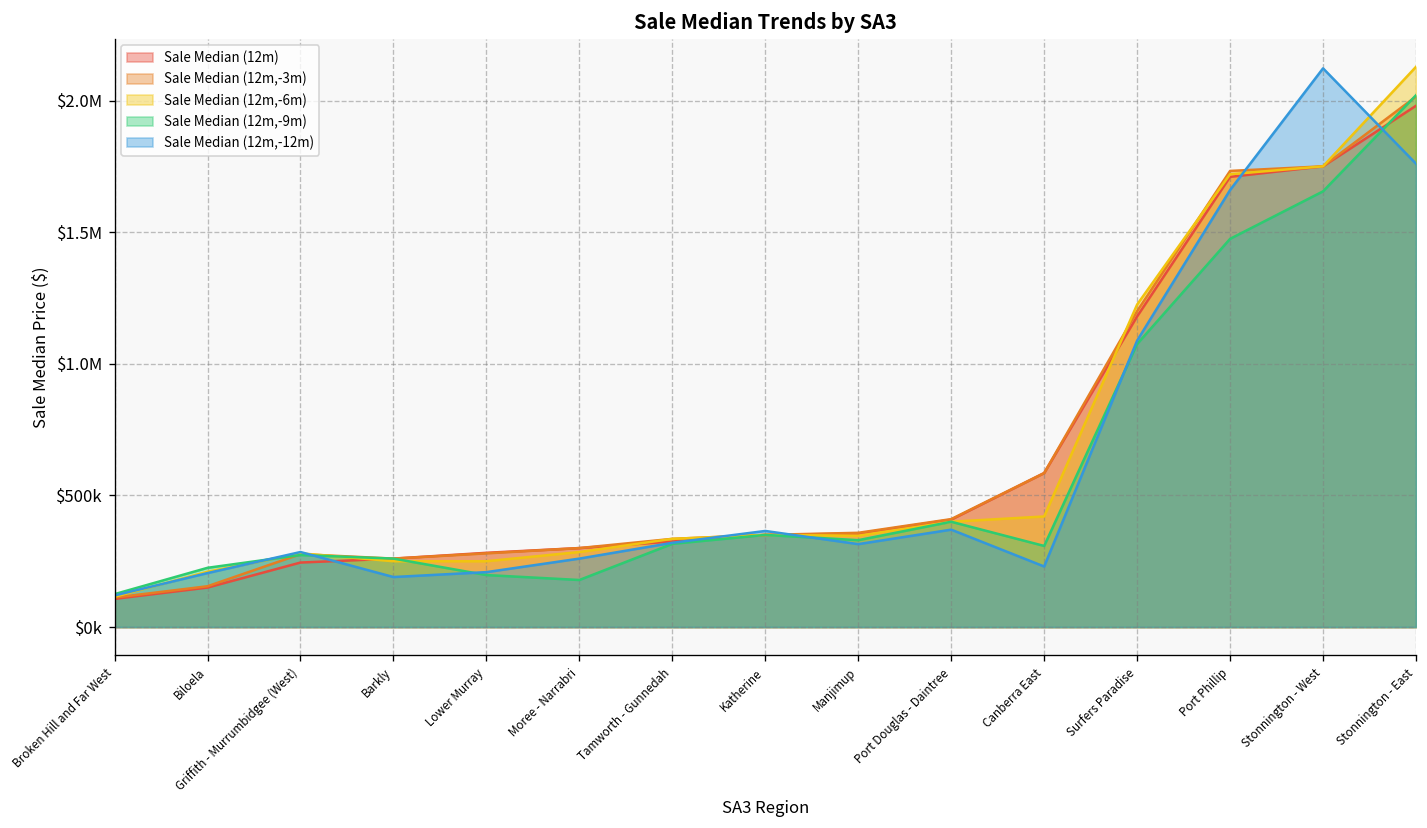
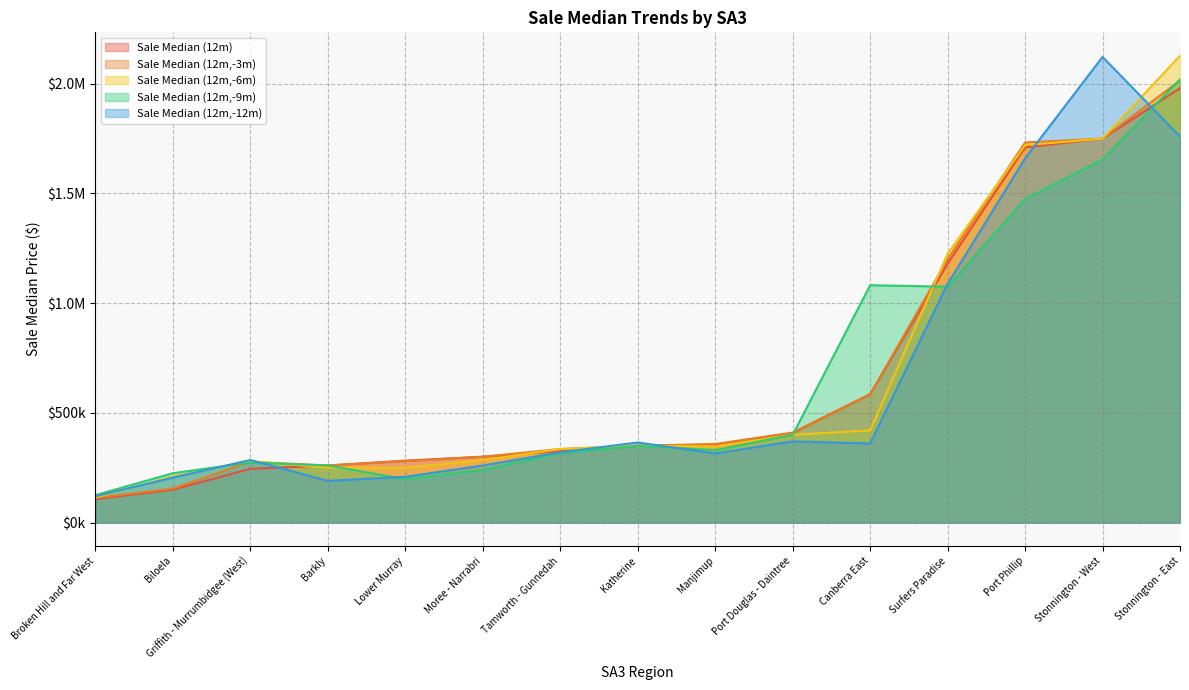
Sale Median (12m,-9m), Moree - Narrabri: $180000 -> $240000
Sale Median (12m,-9m), Canberra East: $310000 -> $1080000
Sale Median (12m,-12m), Canberra East: $230000 -> $360000
